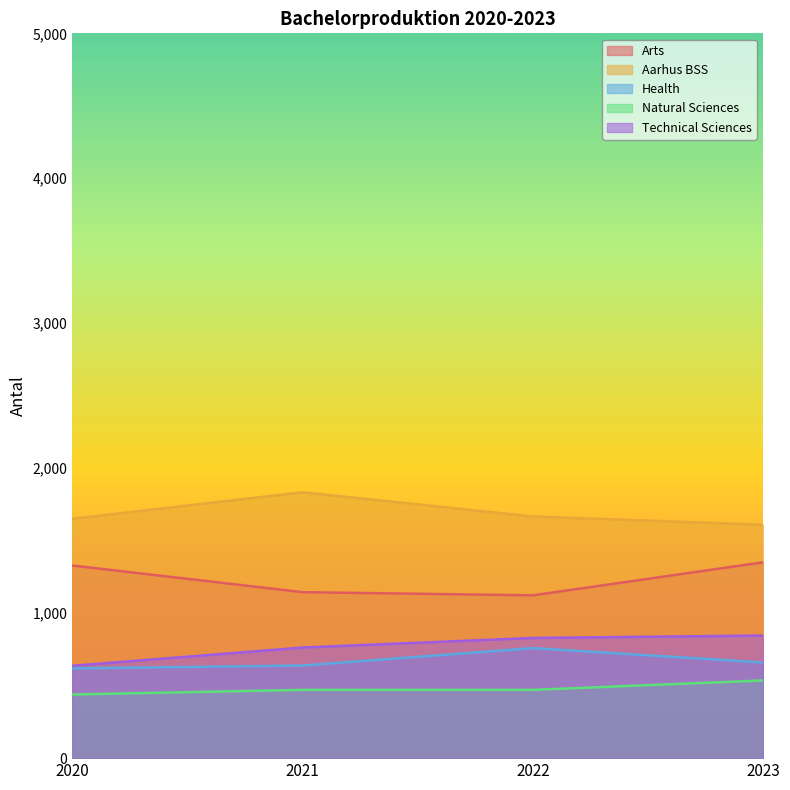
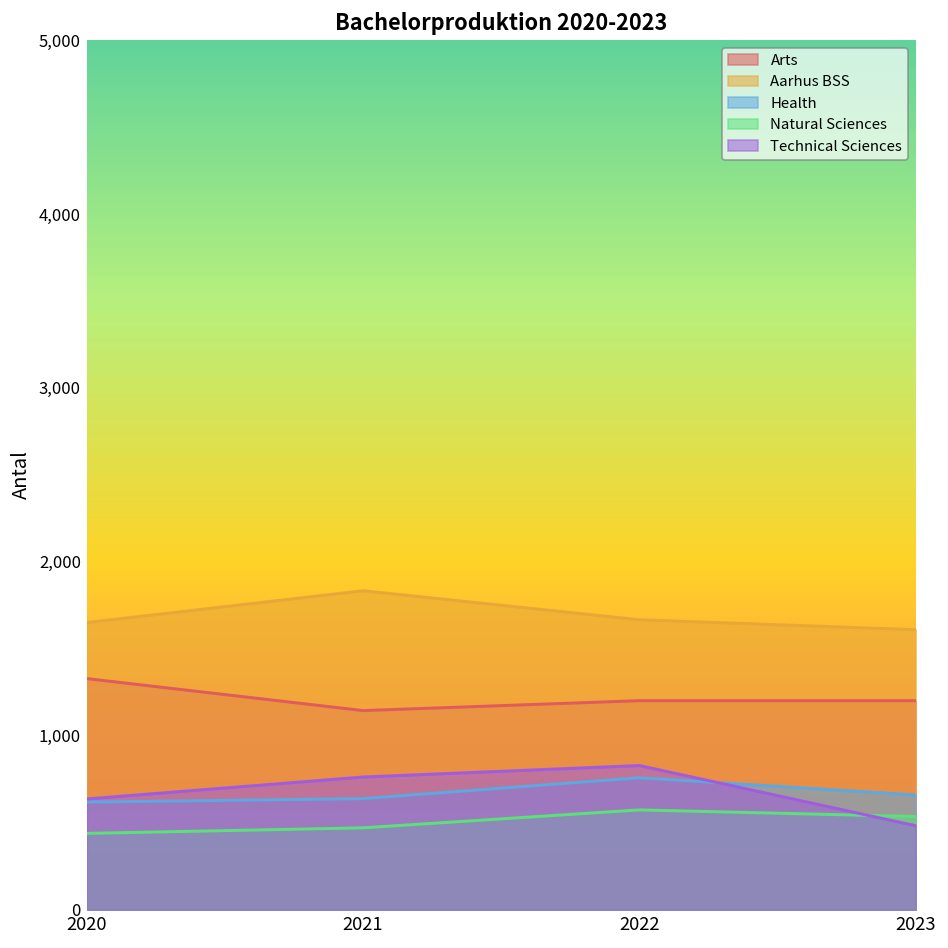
Arts, 2022: 1,120 -> 1,200
Natural Sciences, 2022: 470 -> 570
Arts, 2023: 1,350 -> 1,200
Technical Sciences, 2023: 850 -> 480
